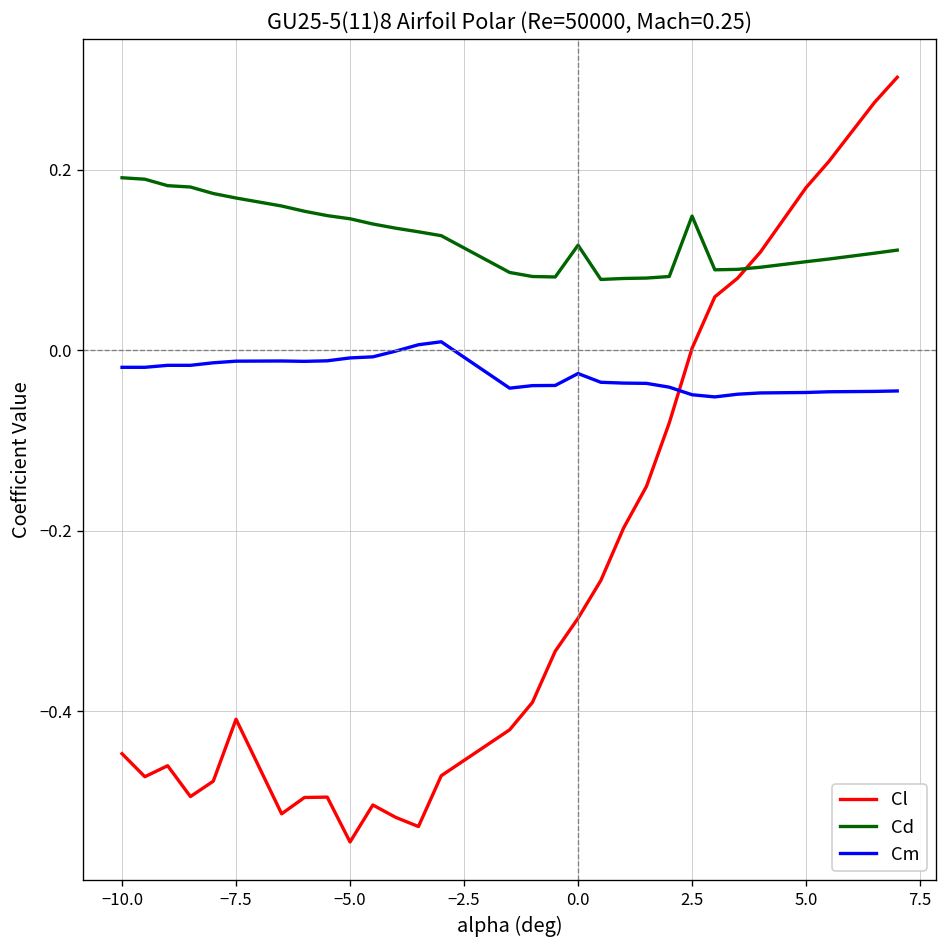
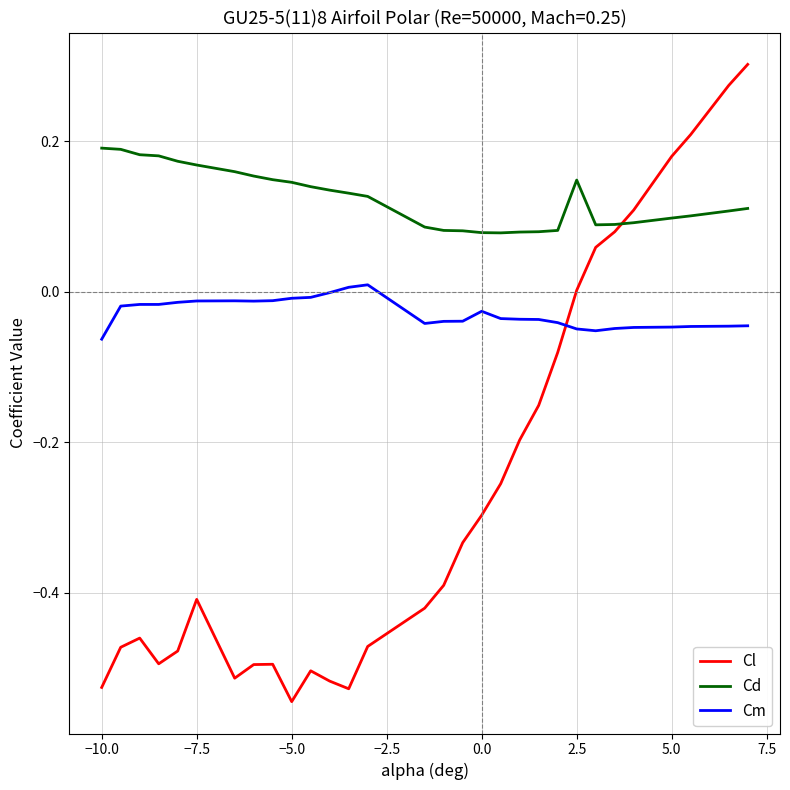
Cl, −10.0: -0.45 -> -0.53
Cm, −10.0: -0.02 -> -0.06
Cd, 0.0: 0.12 -> 0.08
